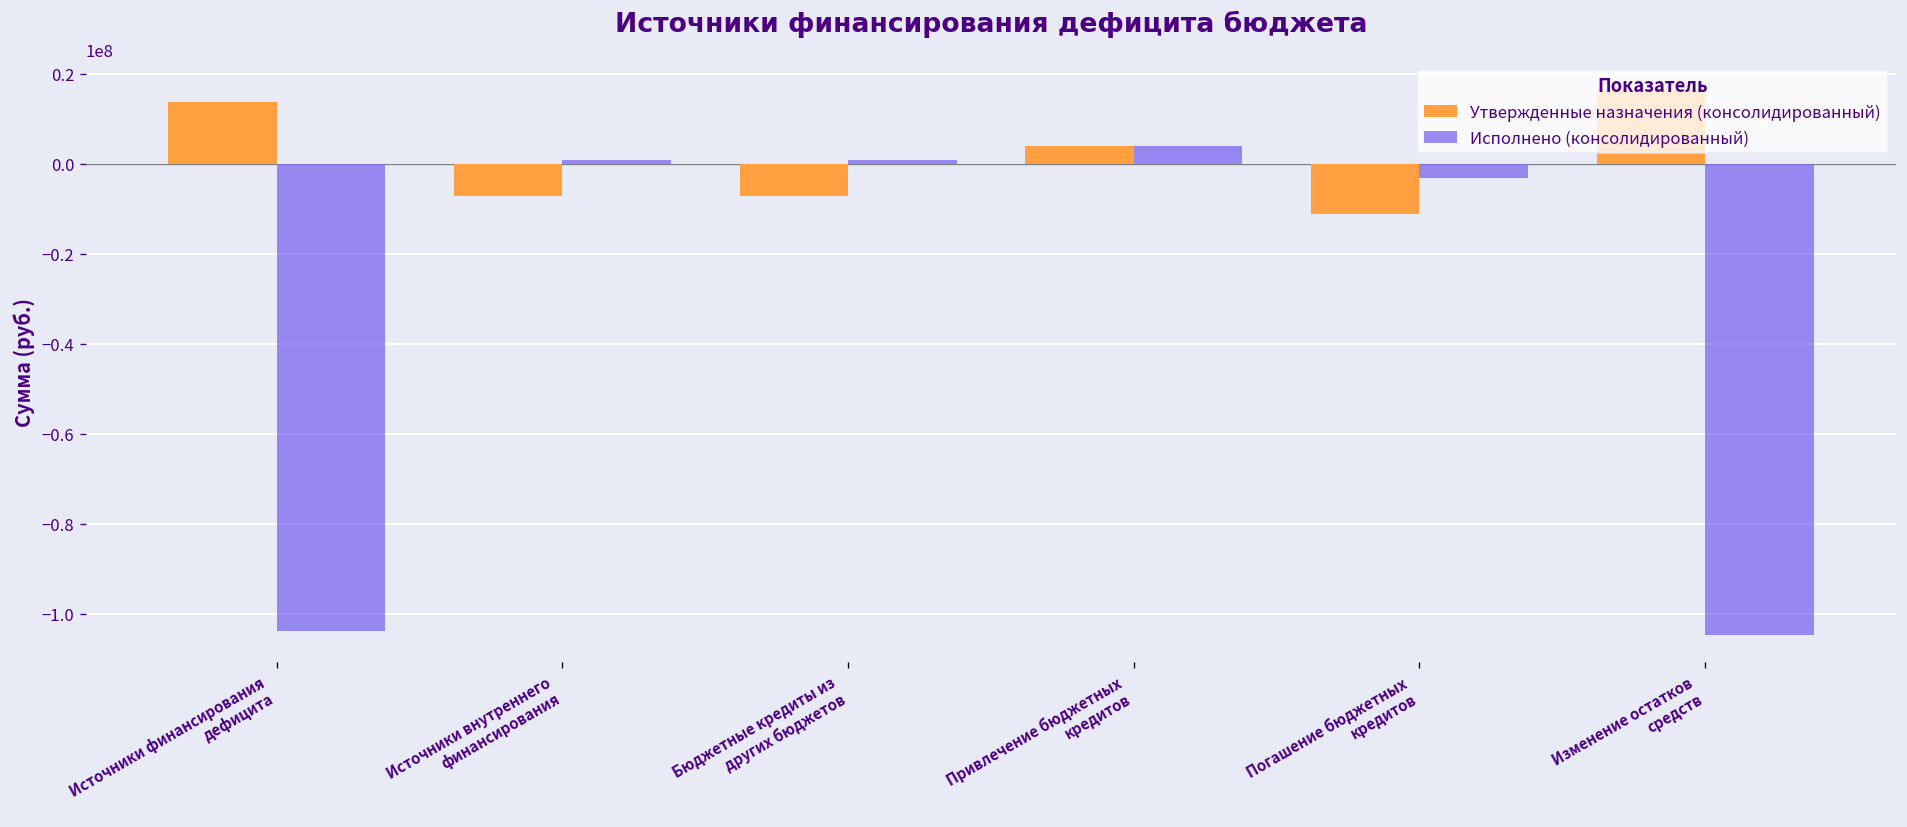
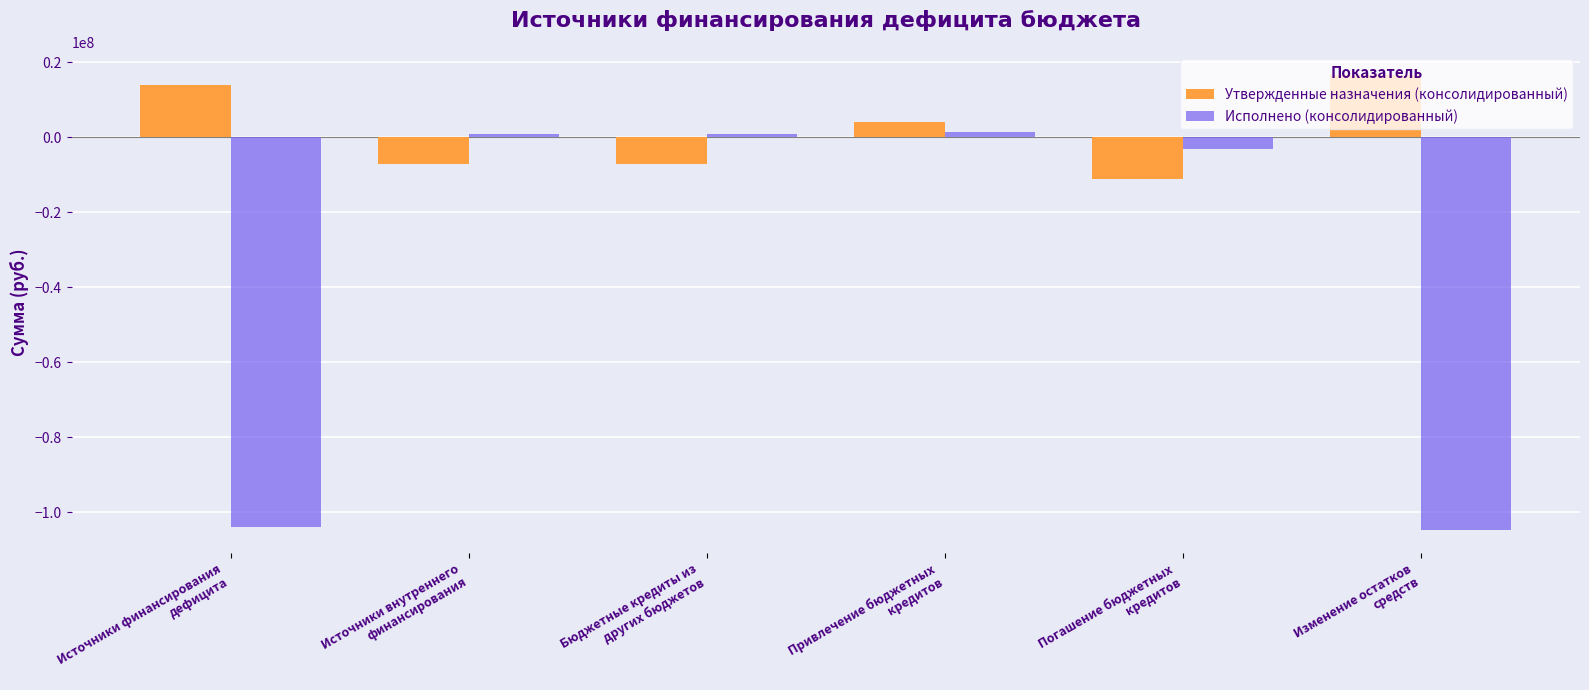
Исполнено (консолидированный), Привлечение бюджетных кредитов: 4000000 -> 1000000
